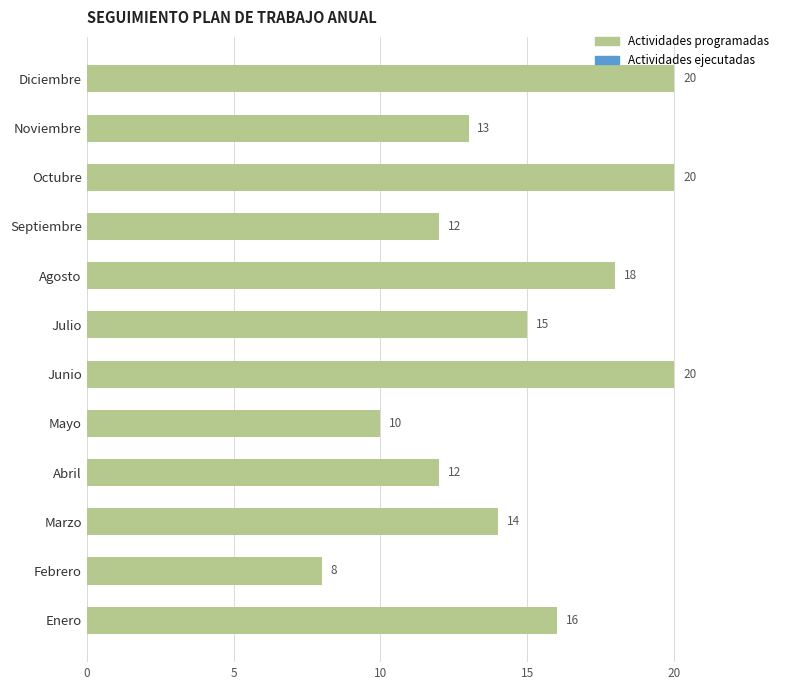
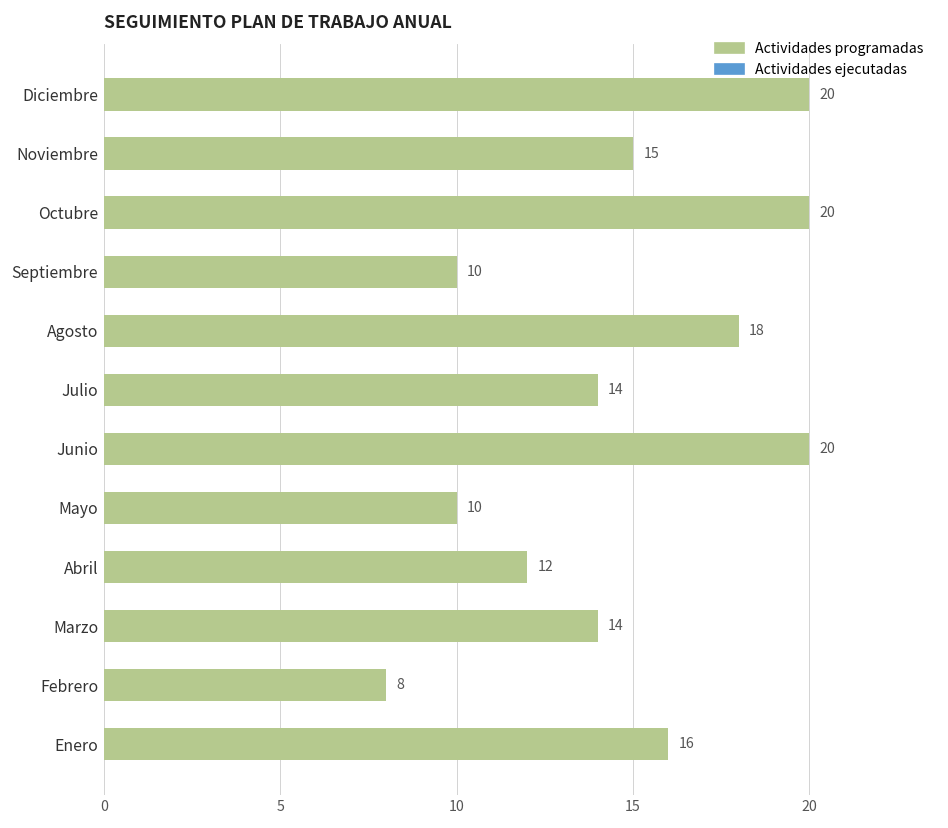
Actividades programadas, Noviembre: 13 -> 15
Actividades programadas, Septiembre: 12 -> 10
Actividades programadas, Julio: 15 -> 14
